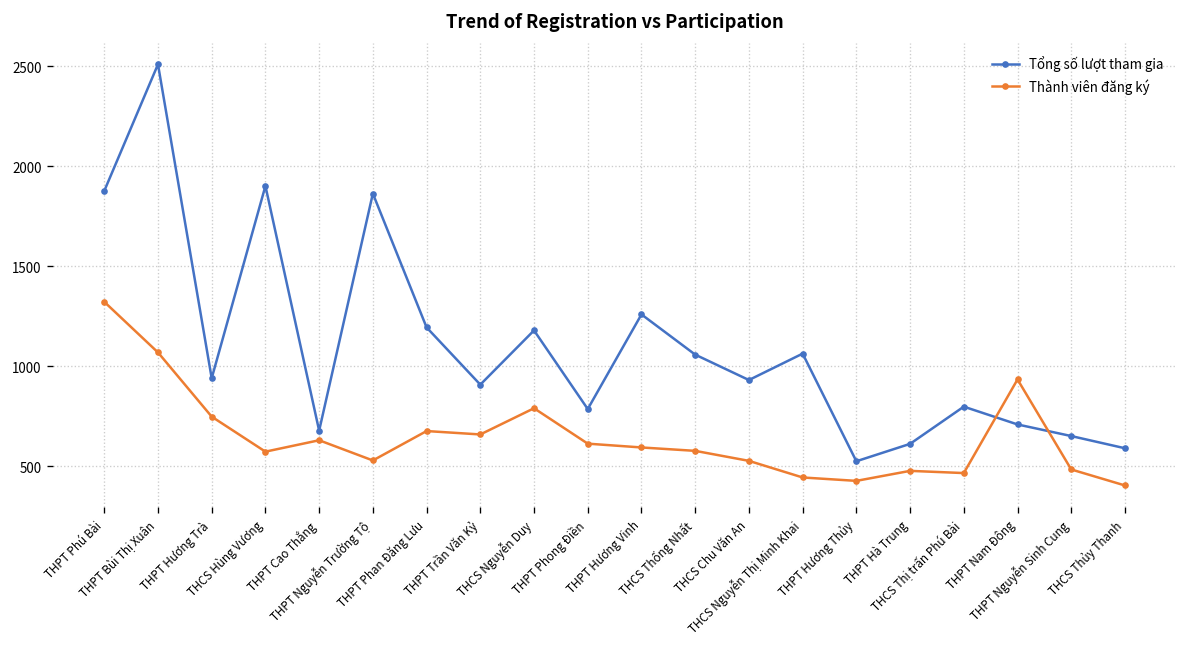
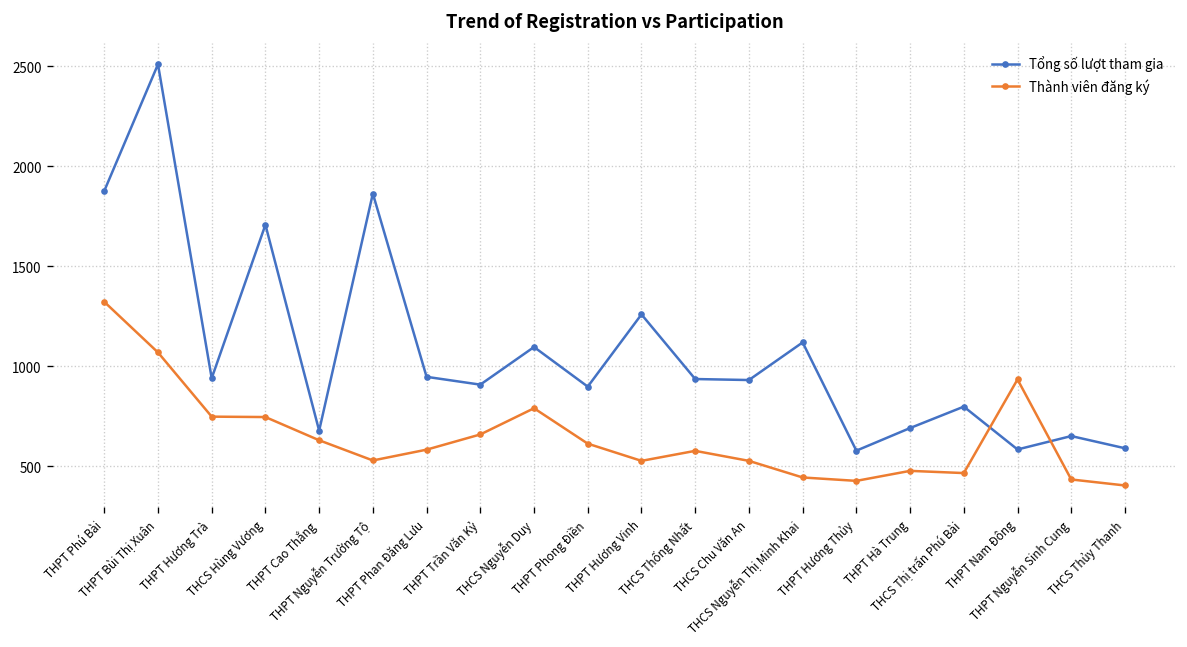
Tổng số lượt tham gia, THCS Hùng Vương: 1900 -> 1710
Thành viên đăng ký, THCS Hùng Vương: 570 -> 750
Tổng số lượt tham gia, THPT Phan Đăng Lưu: 1190 -> 950
Thành viên đăng ký, THPT Phan Đăng Lưu: 680 -> 580
Tổng số lượt tham gia, THCS Nguyễn Duy: 1180 -> 1100
Tổng số lượt tham gia, THPT Phong Điền: 790 -> 900
Thành viên đăng ký, THPT Hương Vinh: 590 -> 530
Tổng số lượt tham gia, THCS Thống Nhất: 1060 -> 940
Tổng số lượt tham gia, THCS Nguyễn Thị Minh Khai: 1060 -> 1120
Tổng số lượt tham gia, THPT Hương Thủy: 530 -> 580
Tổng số lượt tham gia, THPT Hà Trung: 610 -> 690
Tổng số lượt tham gia, THPT Nam Đông: 710 -> 580
Thành viên đăng ký, THPT Nguyễn Sinh Cung: 480 -> 430
